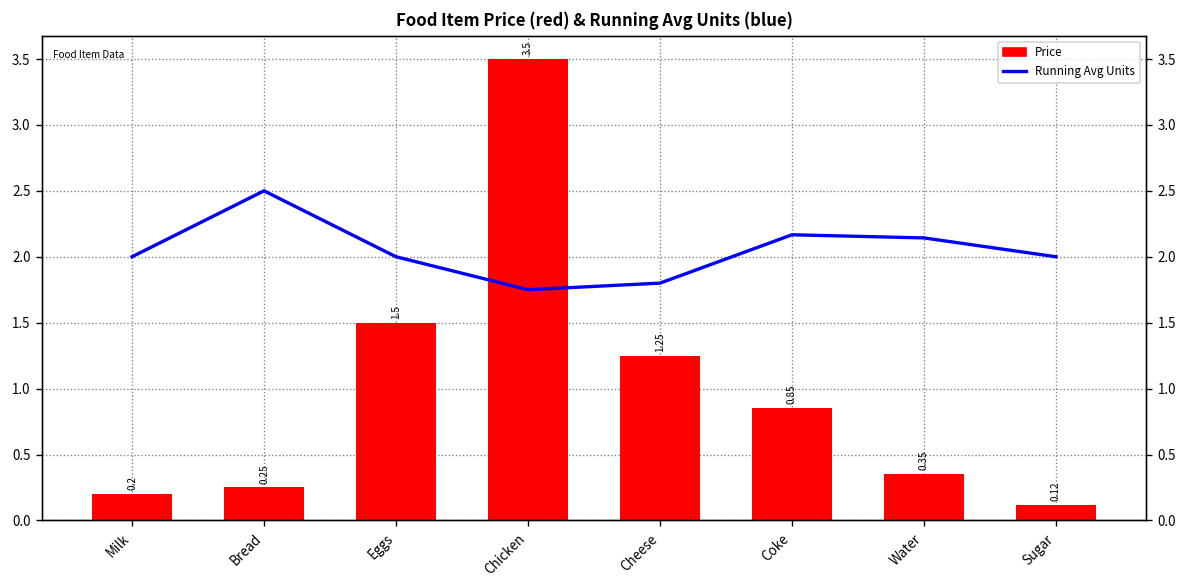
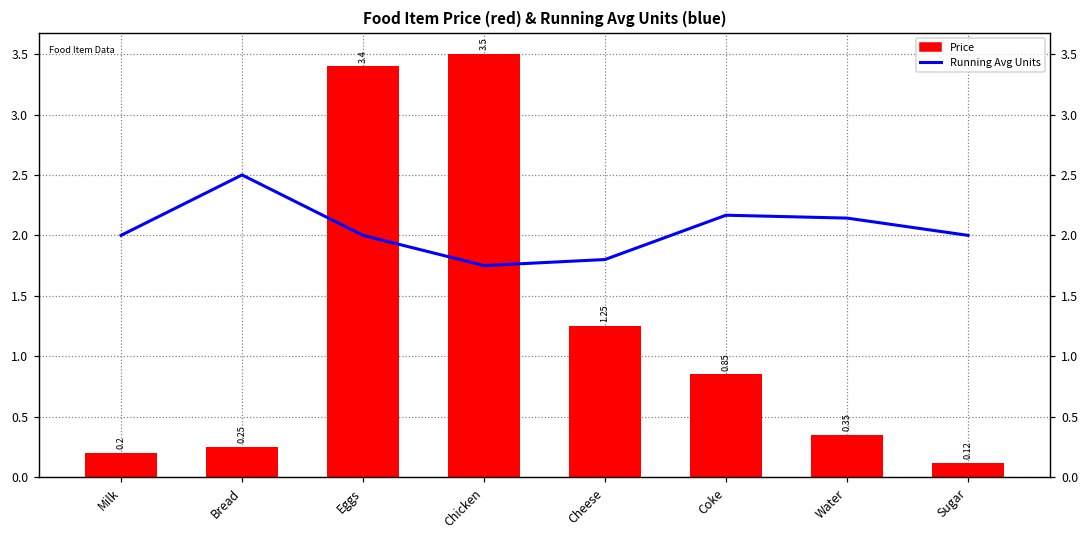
Price, Eggs: 1.5 -> 3.4
